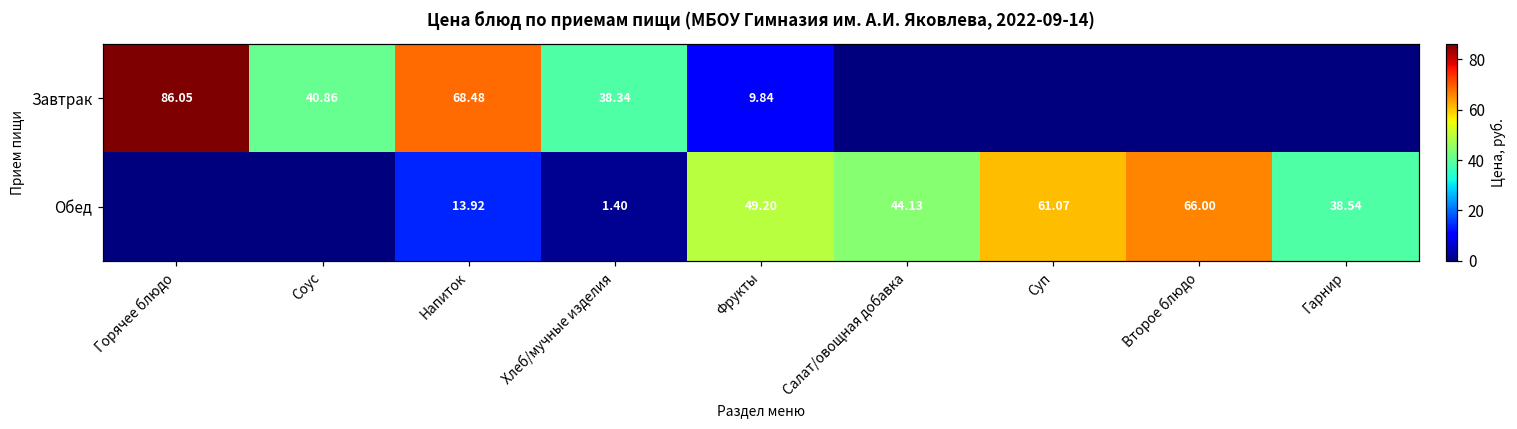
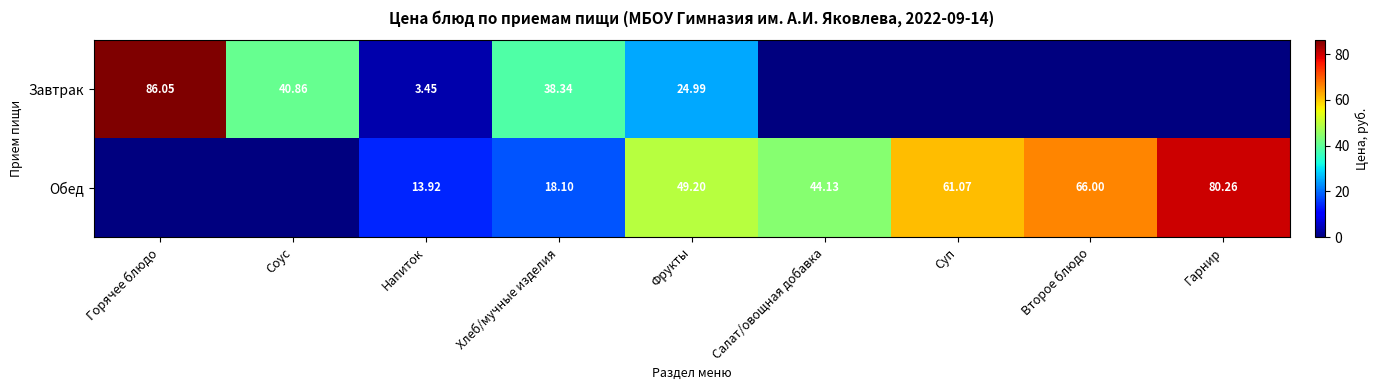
Завтрак, Напиток: 68.48 -> 3.45
Завтрак, Фрукты: 9.84 -> 24.99
Обед, Хлеб/мучные изделия: 1.40 -> 18.10
Обед, Гарнир: 38.54 -> 80.26
